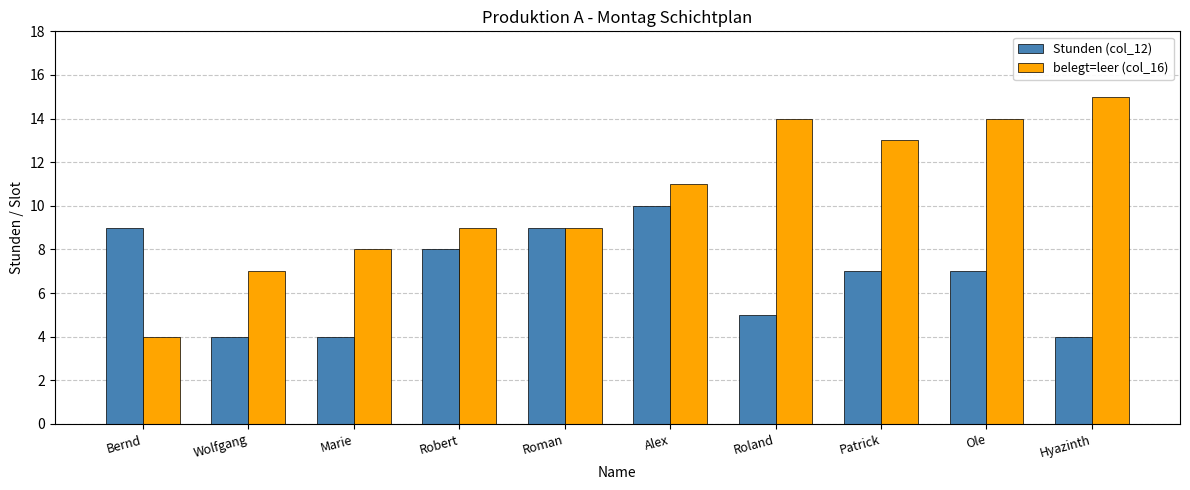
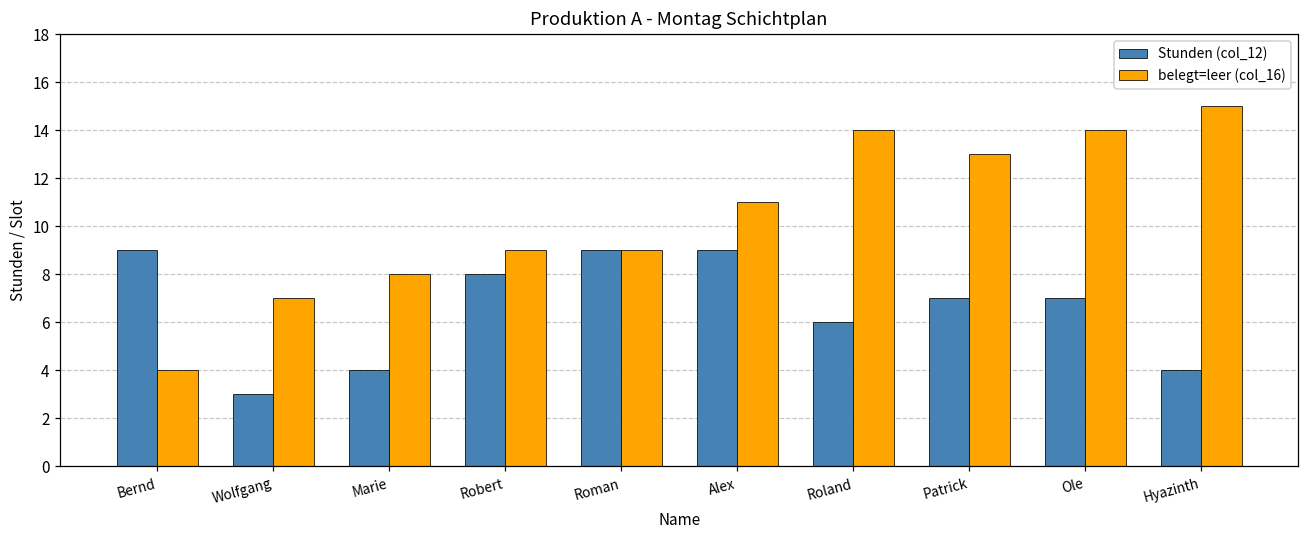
Stunden (col_12), Wolfgang: 4 -> 3
Stunden (col_12), Alex: 10 -> 9
Stunden (col_12), Roland: 5 -> 6
